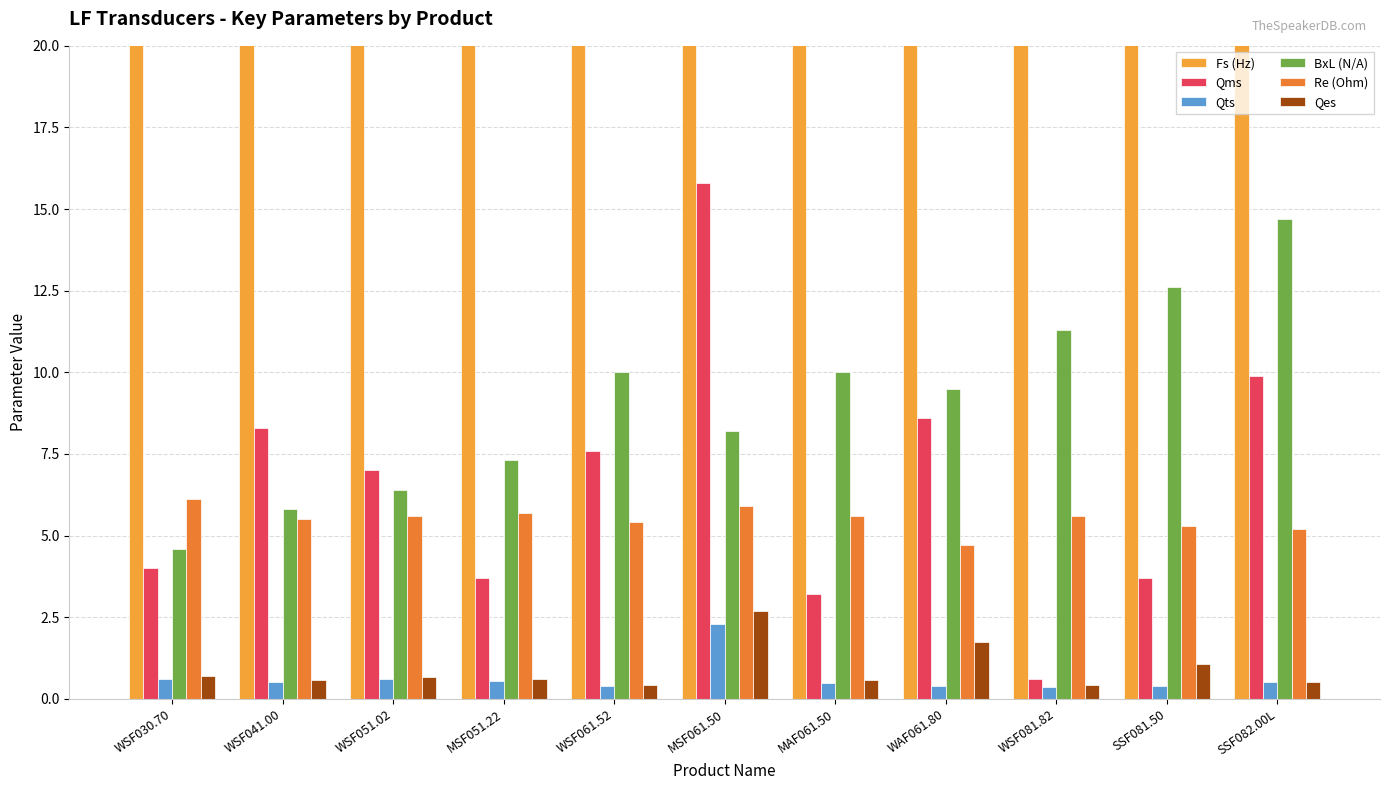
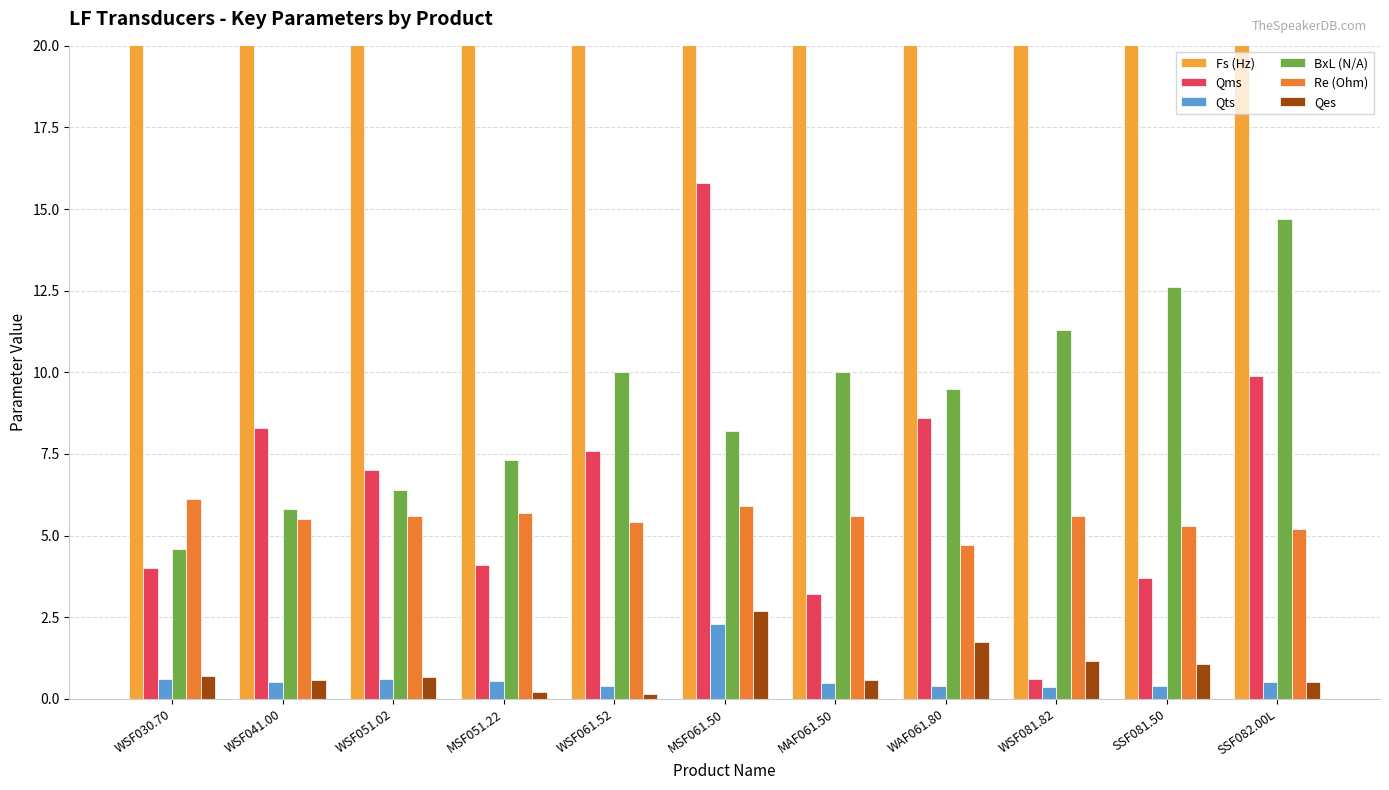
Qms, MSF051.22: 3.7 -> 4.1
Qes, MSF051.22: 0.6 -> 0.2
Qes, WSF061.52: 0.4 -> 0.2
Qes, WSF081.82: 0.4 -> 1.2
